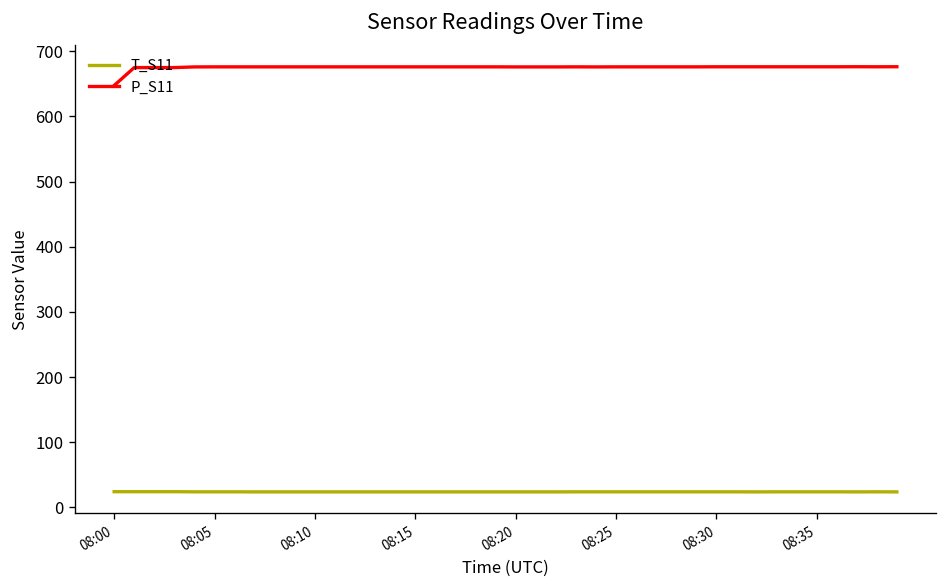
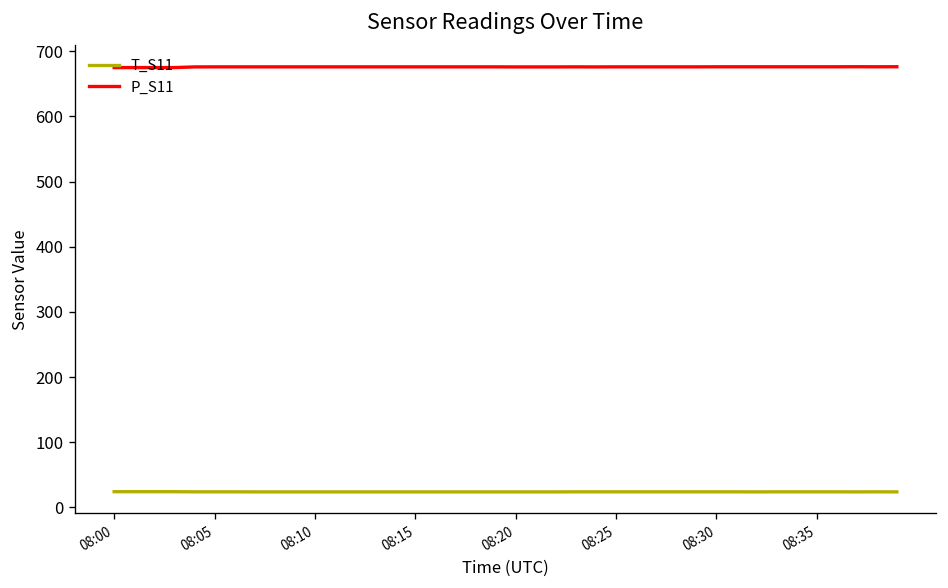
P_S11, 08:00: 650 -> 670
